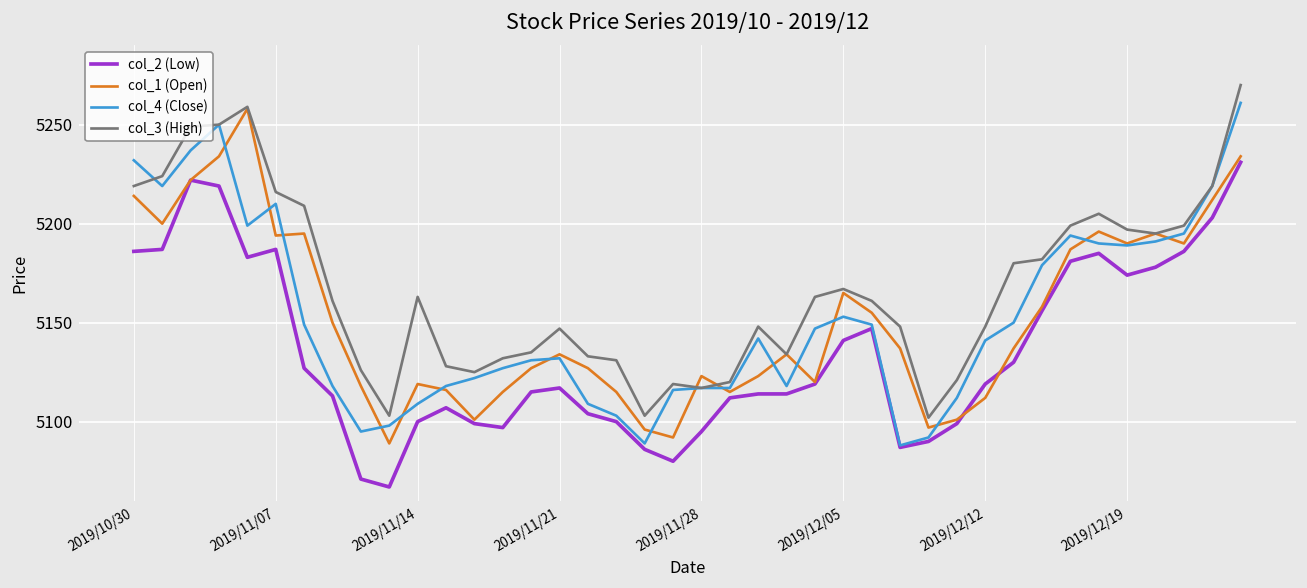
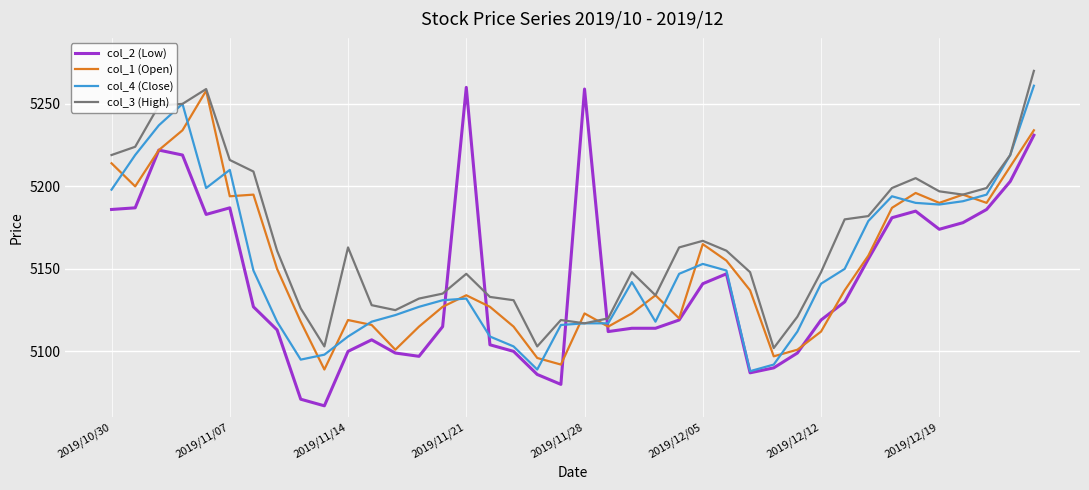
col_4 (Close), 2019/10/30: 5232 -> 5198
col_2 (Low), 2019/11/21: 5117 -> 5260
col_2 (Low), 2019/11/28: 5095 -> 5259
